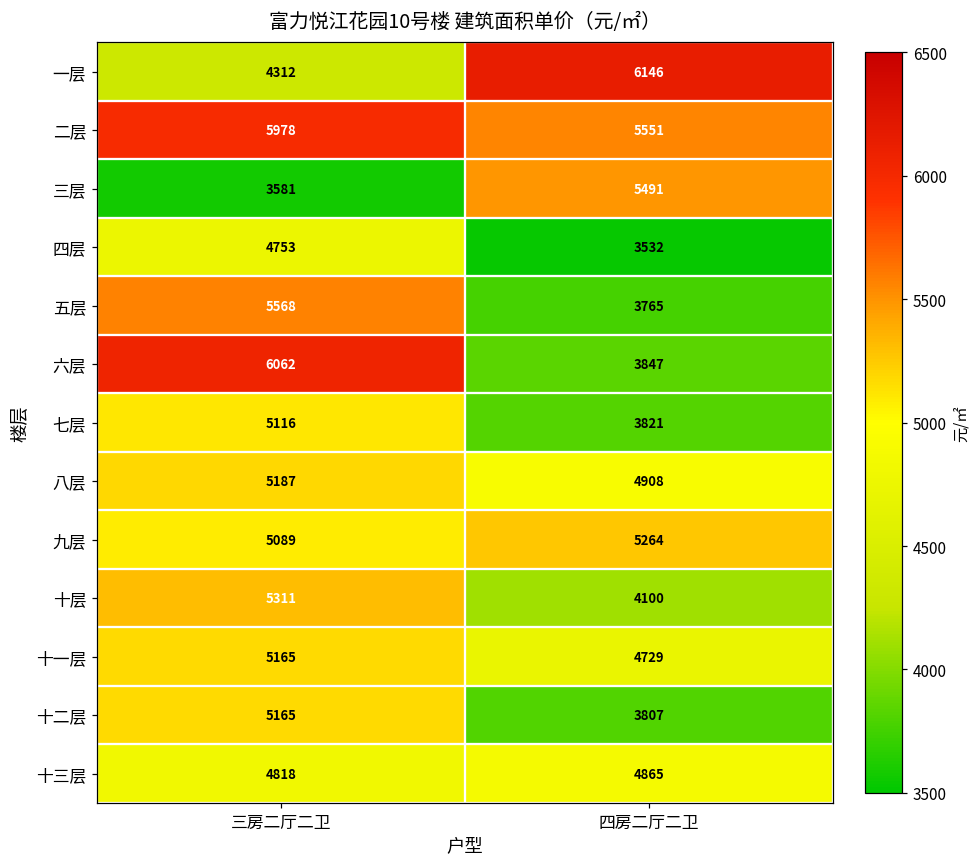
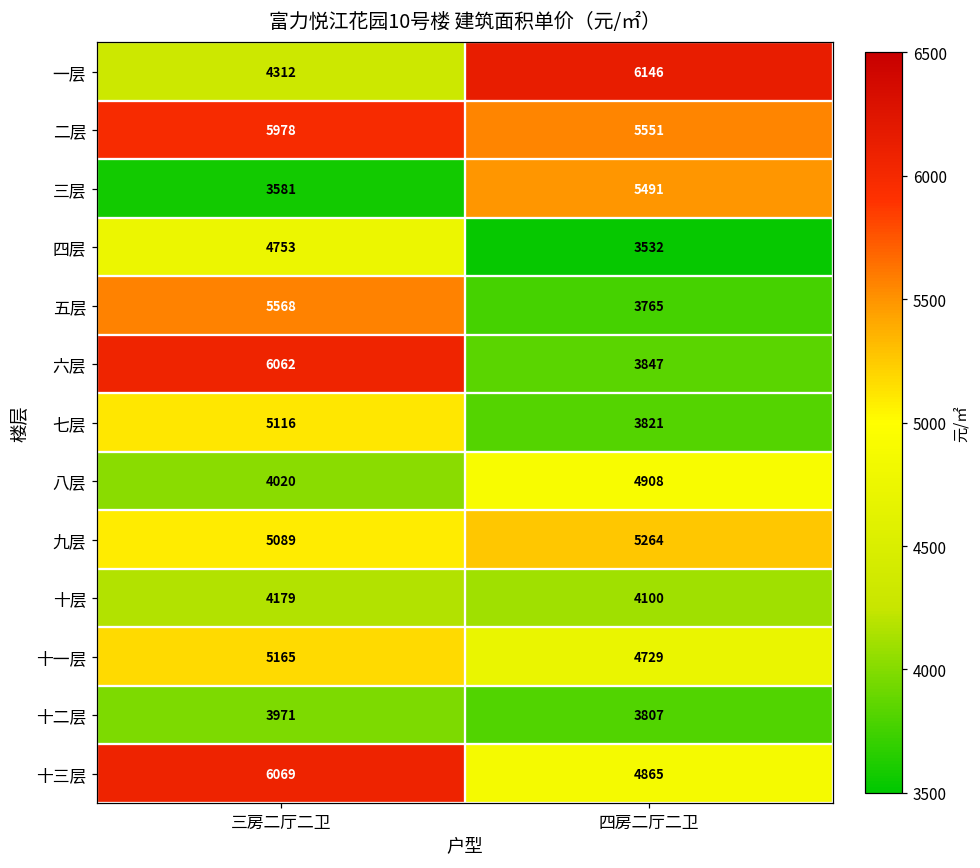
八层, 三房二厅二卫: 5187 -> 4020
十层, 三房二厅二卫: 5311 -> 4179
十二层, 三房二厅二卫: 5165 -> 3971
十三层, 三房二厅二卫: 4818 -> 6069
